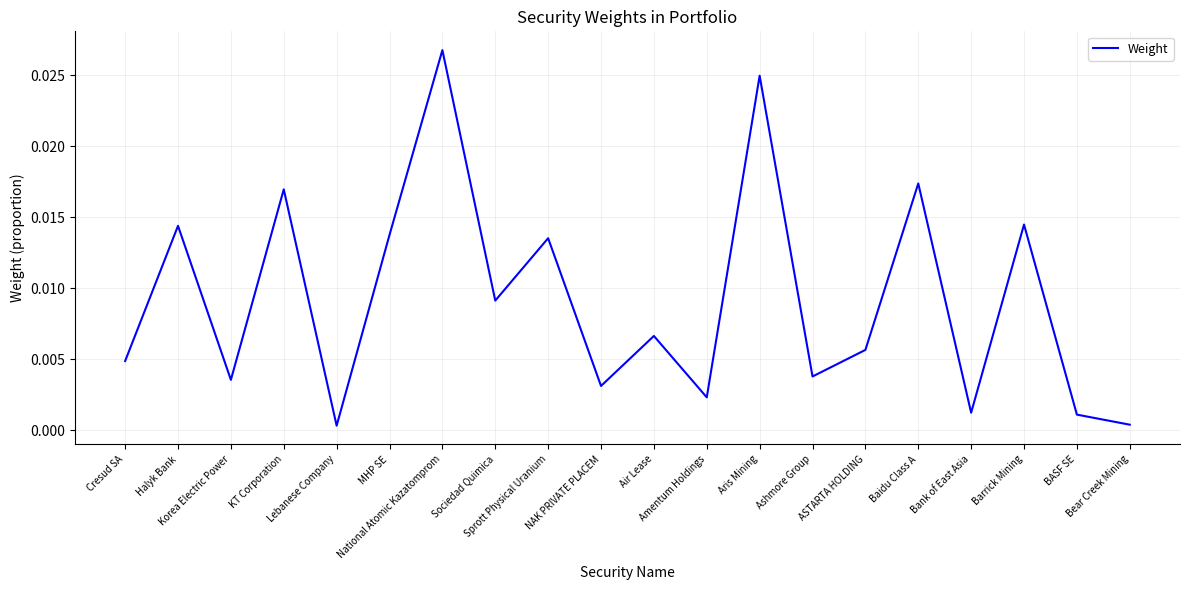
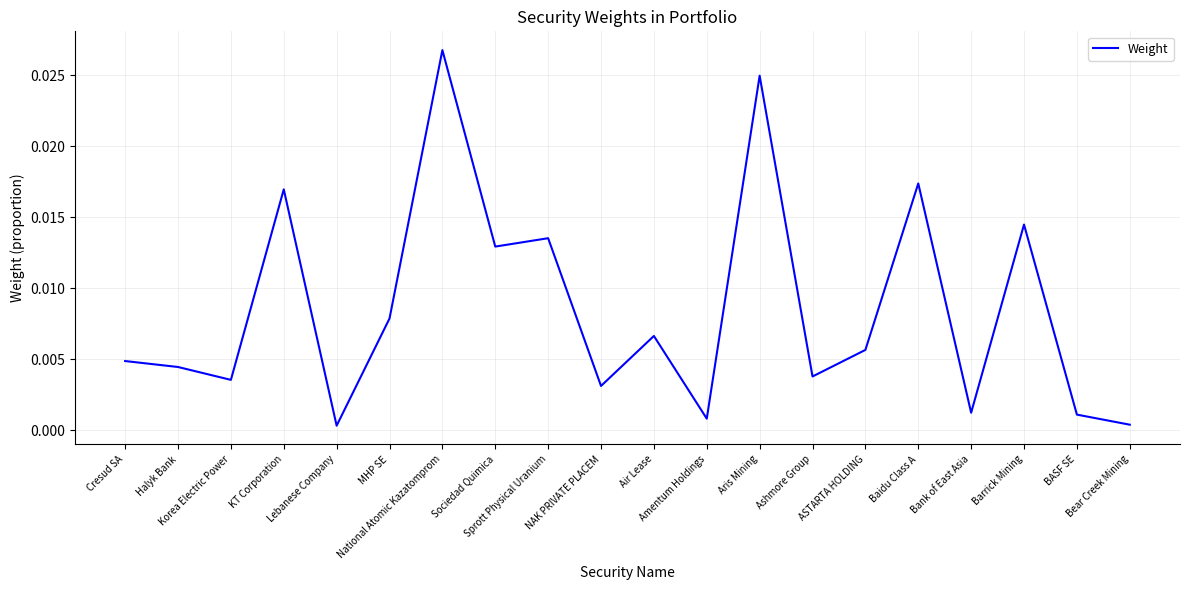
Halyk Bank: 0.0144 -> 0.0045
MHP SE: 0.0138 -> 0.0079
Sociedad Quimica: 0.0091 -> 0.0129
Amentum Holdings: 0.0023 -> 0.0008
